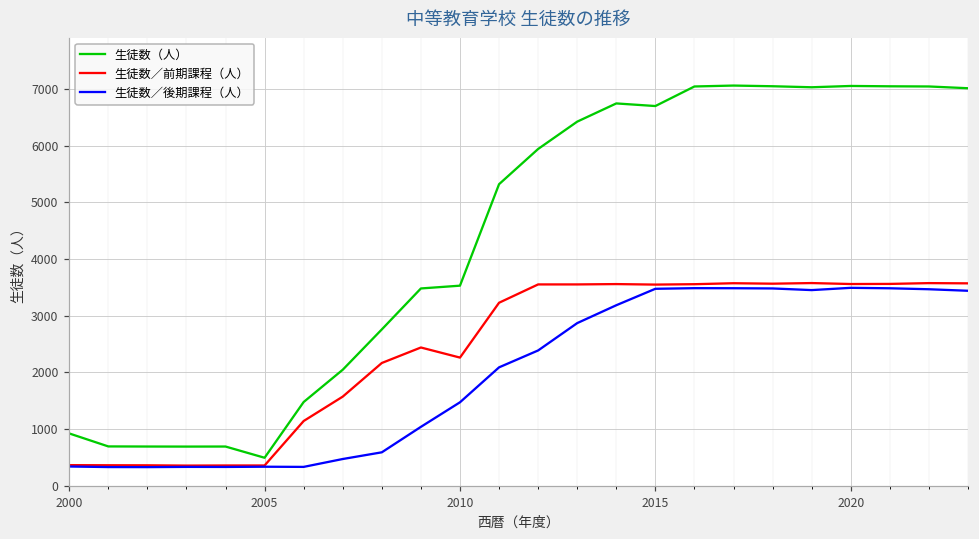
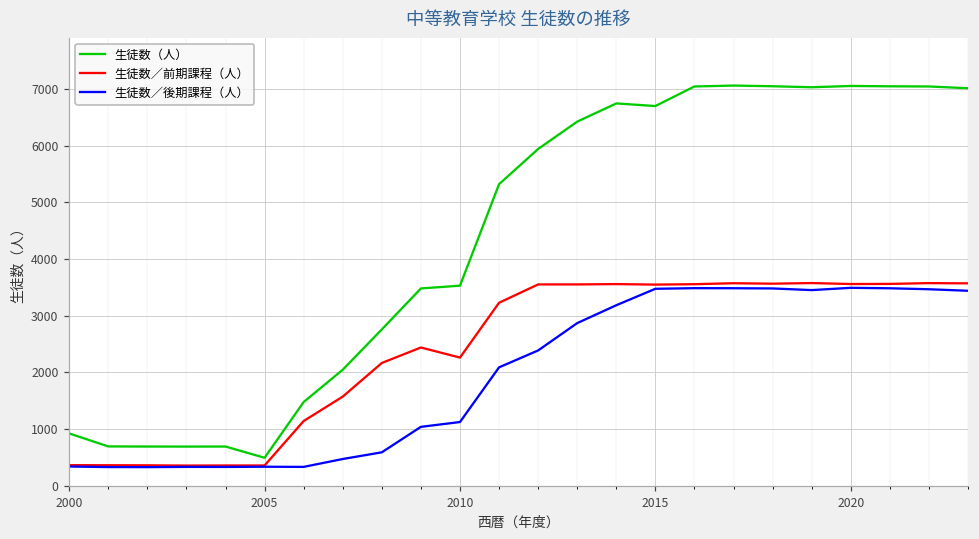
生徒数／後期課程（人）, 2010: 1500 -> 1100
